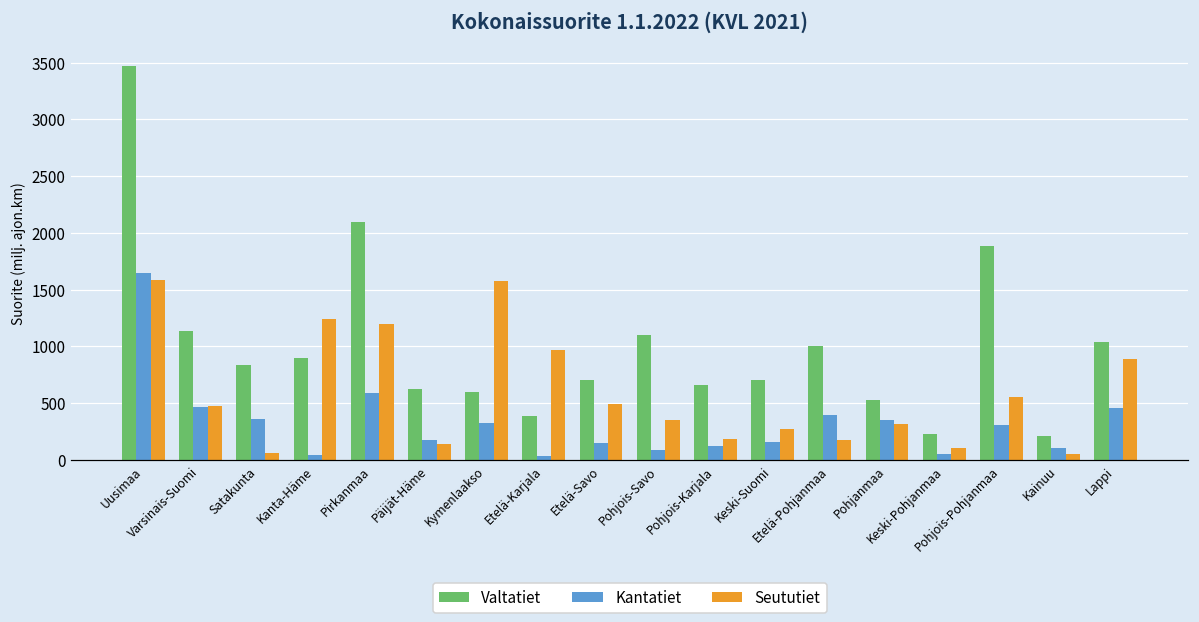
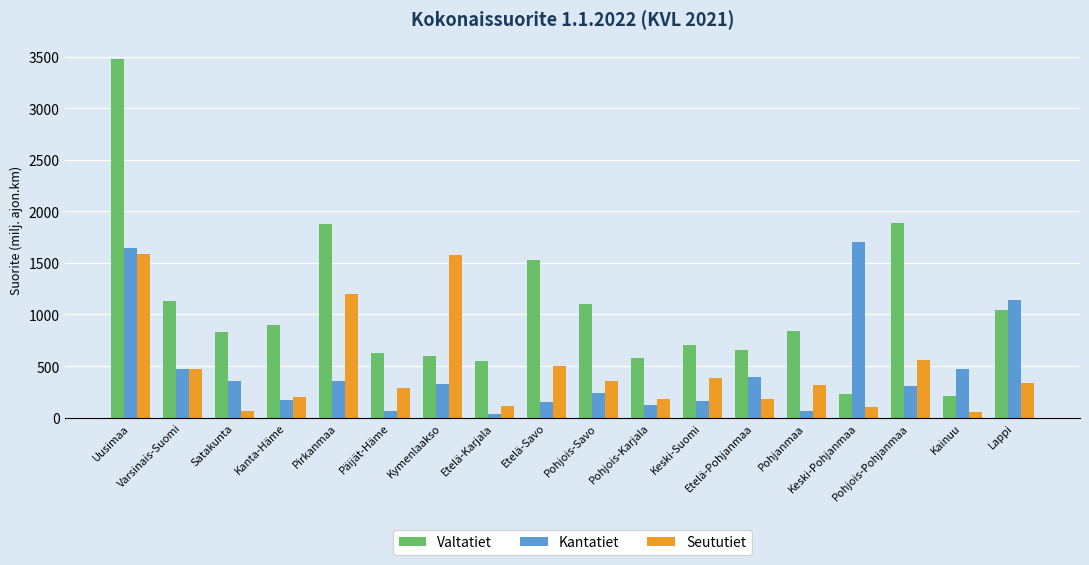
Kantatiet, Kanta-Häme: 50 -> 170
Seututiet, Kanta-Häme: 1240 -> 200
Valtatiet, Pirkanmaa: 2090 -> 1880
Kantatiet, Pirkanmaa: 590 -> 350
Kantatiet, Päijät-Häme: 180 -> 60
Seututiet, Päijät-Häme: 140 -> 280
Valtatiet, Etelä-Karjala: 390 -> 550
Seututiet, Etelä-Karjala: 960 -> 110
Valtatiet, Etelä-Savo: 700 -> 1530
Kantatiet, Pohjois-Savo: 80 -> 240
Valtatiet, Pohjois-Karjala: 660 -> 570
Seututiet, Keski-Suomi: 280 -> 380
Valtatiet, Etelä-Pohjanmaa: 1000 -> 650
Valtatiet, Pohjanmaa: 530 -> 840
Kantatiet, Pohjanmaa: 350 -> 60
Kantatiet, Keski-Pohjanmaa: 50 -> 1700
Kantatiet, Kainuu: 100 -> 470
Kantatiet, Lappi: 460 -> 1140
Seututiet, Lappi: 890 -> 340
